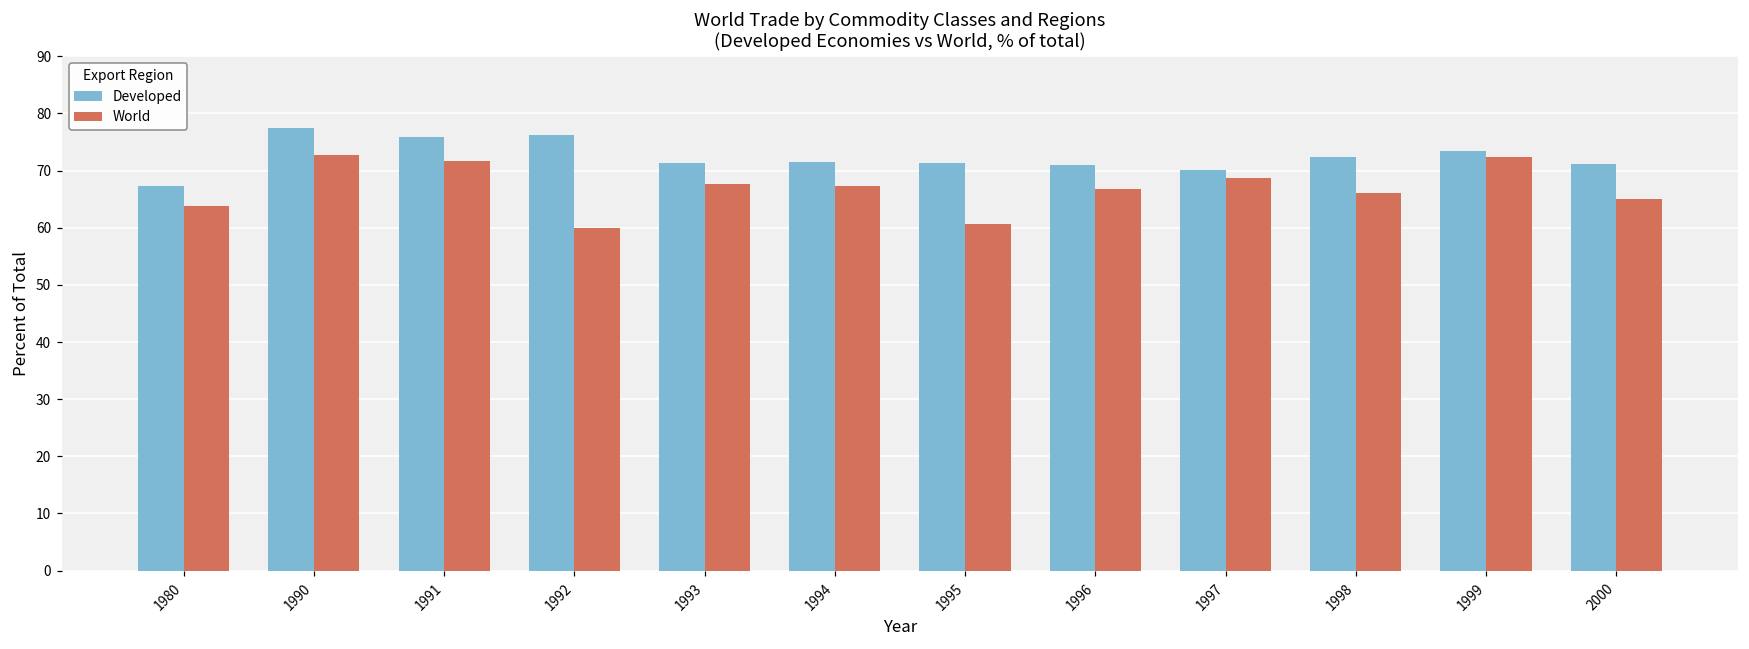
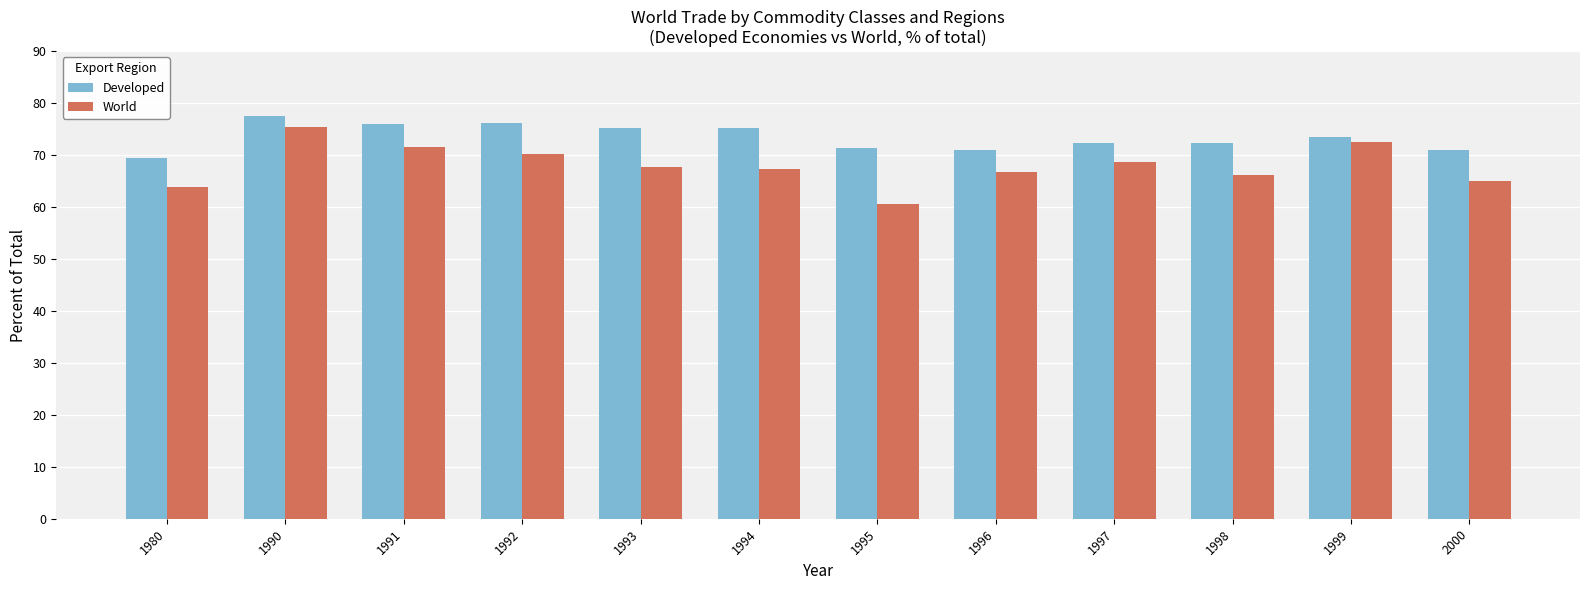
Developed, 1980: 67 -> 69
World, 1990: 73 -> 75
World, 1992: 60 -> 70
Developed, 1993: 71 -> 75
Developed, 1994: 72 -> 75
Developed, 1997: 70 -> 72
